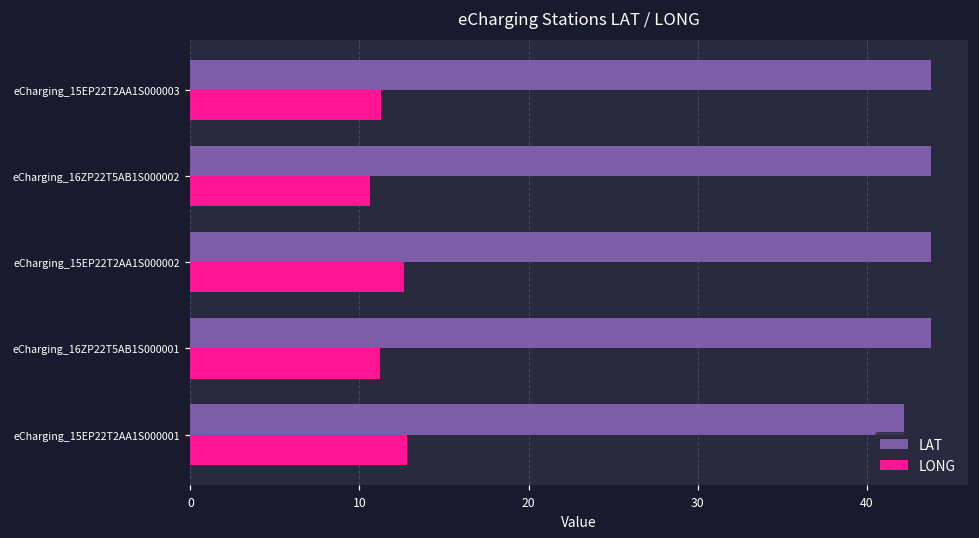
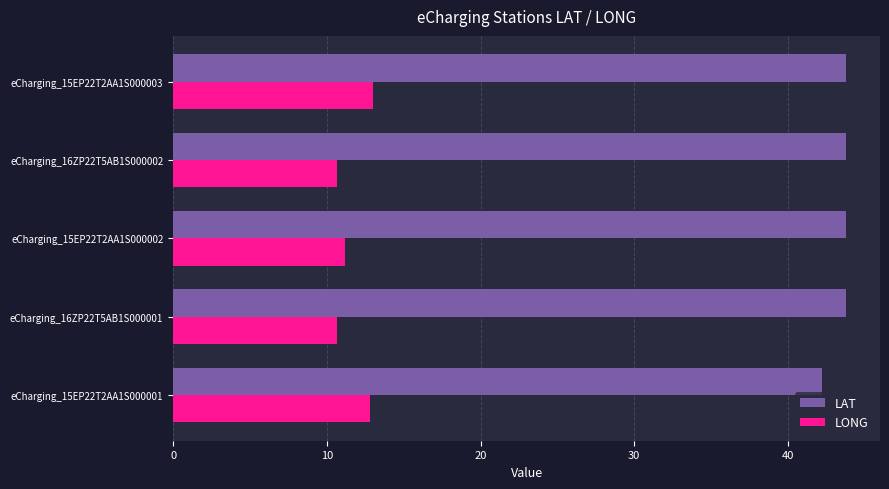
LONG, eCharging_15EP22T2AA1S000003: 11.3 -> 13.0
LONG, eCharging_15EP22T2AA1S000002: 12.6 -> 11.2
LONG, eCharging_16ZP22T5AB1S000001: 11.2 -> 10.6
